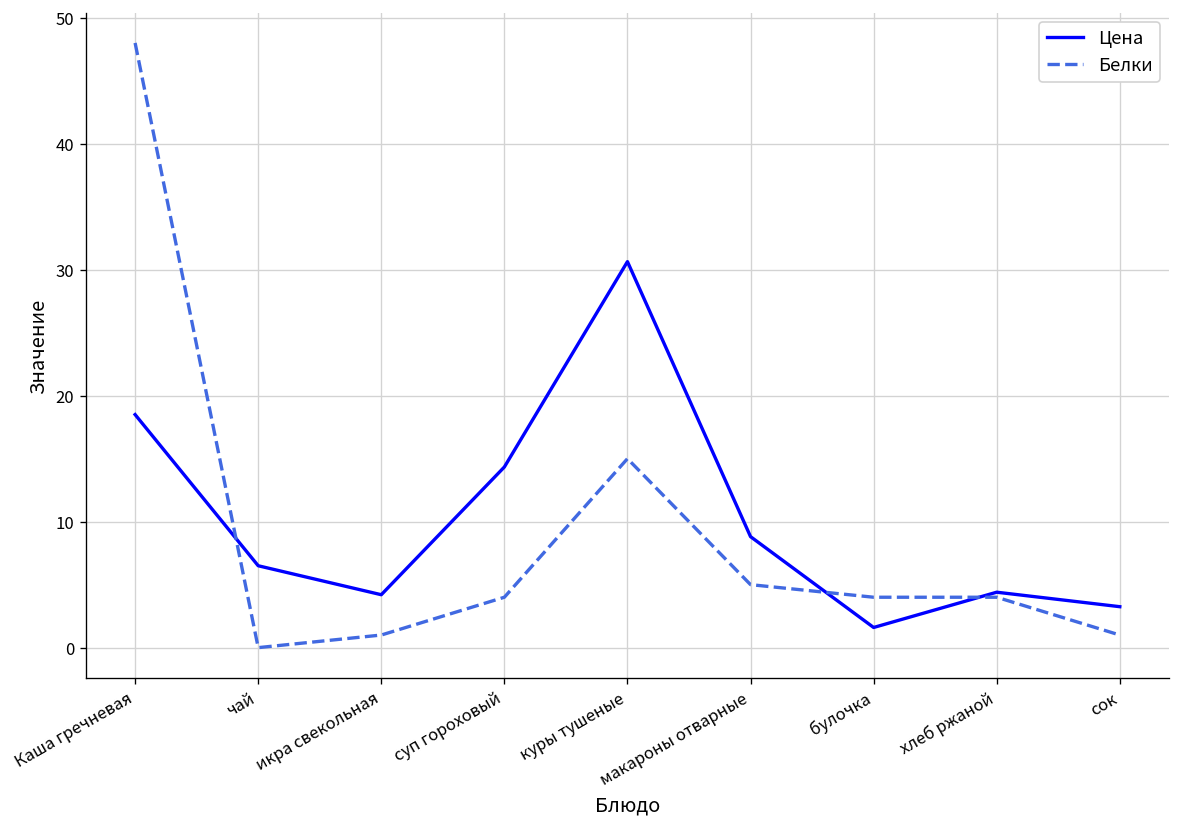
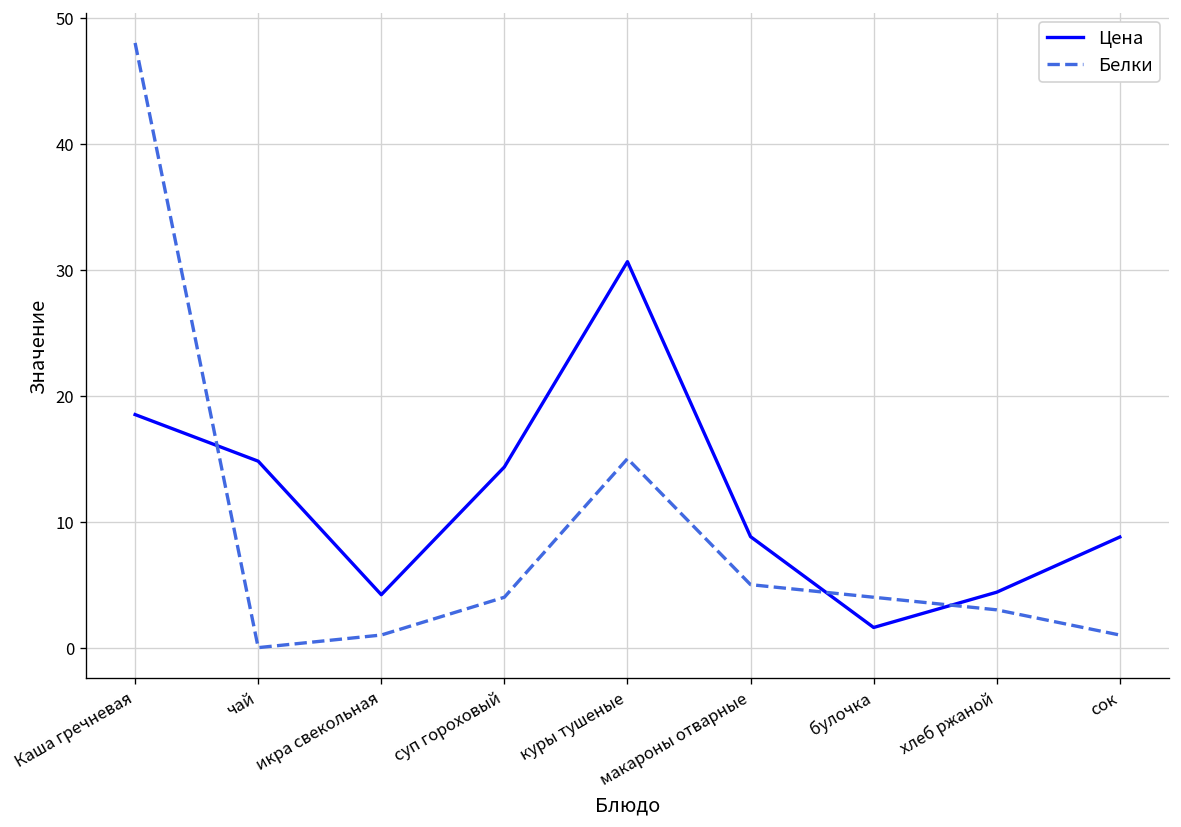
Цена, чай: 6.5 -> 14.8
Белки, хлеб ржаной: 4 -> 3
Цена, сок: 3.3 -> 8.8
